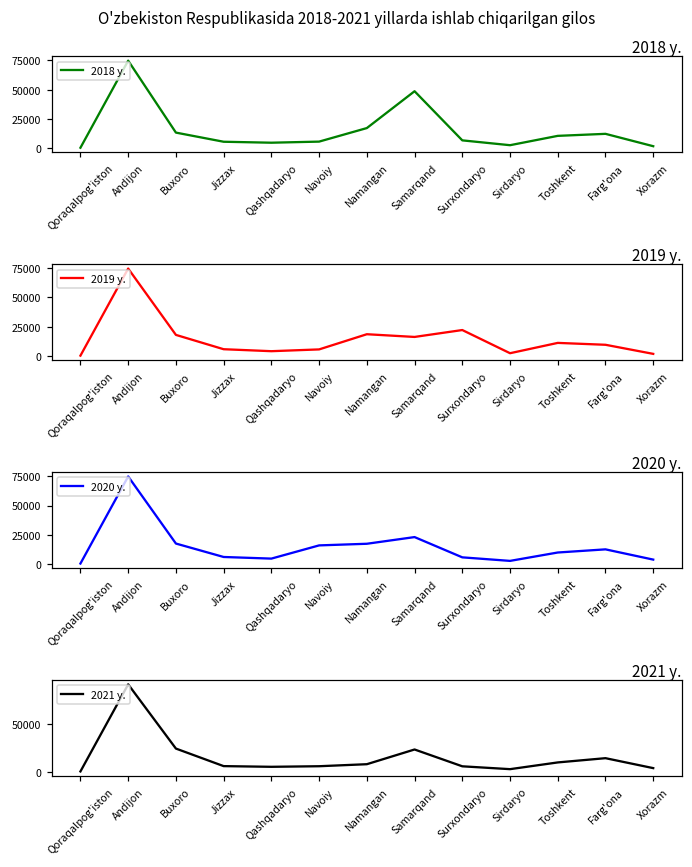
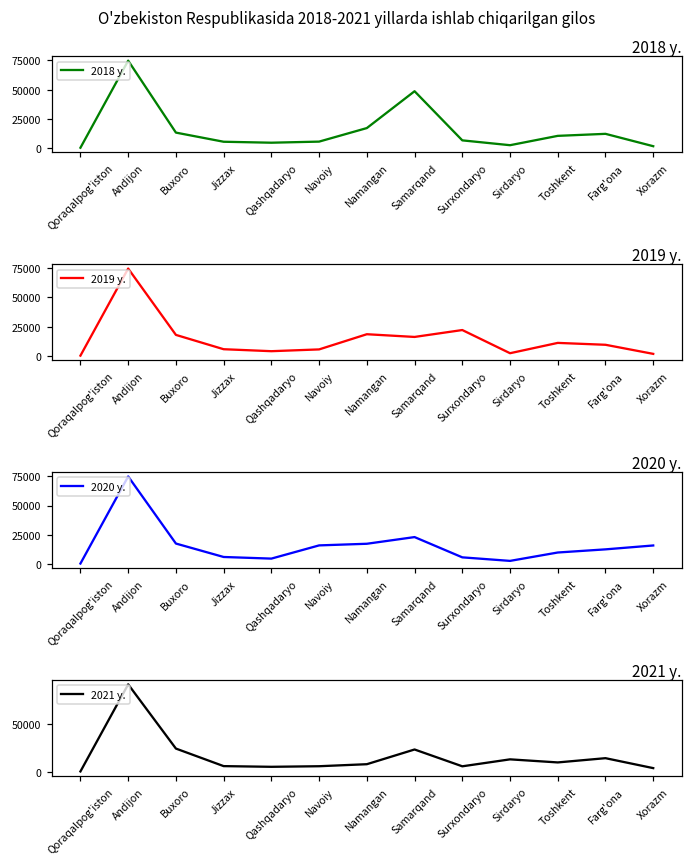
2020 y., Xorazm: 4000 -> 16000
2021 y., Sirdaryo: 0 -> 10000
